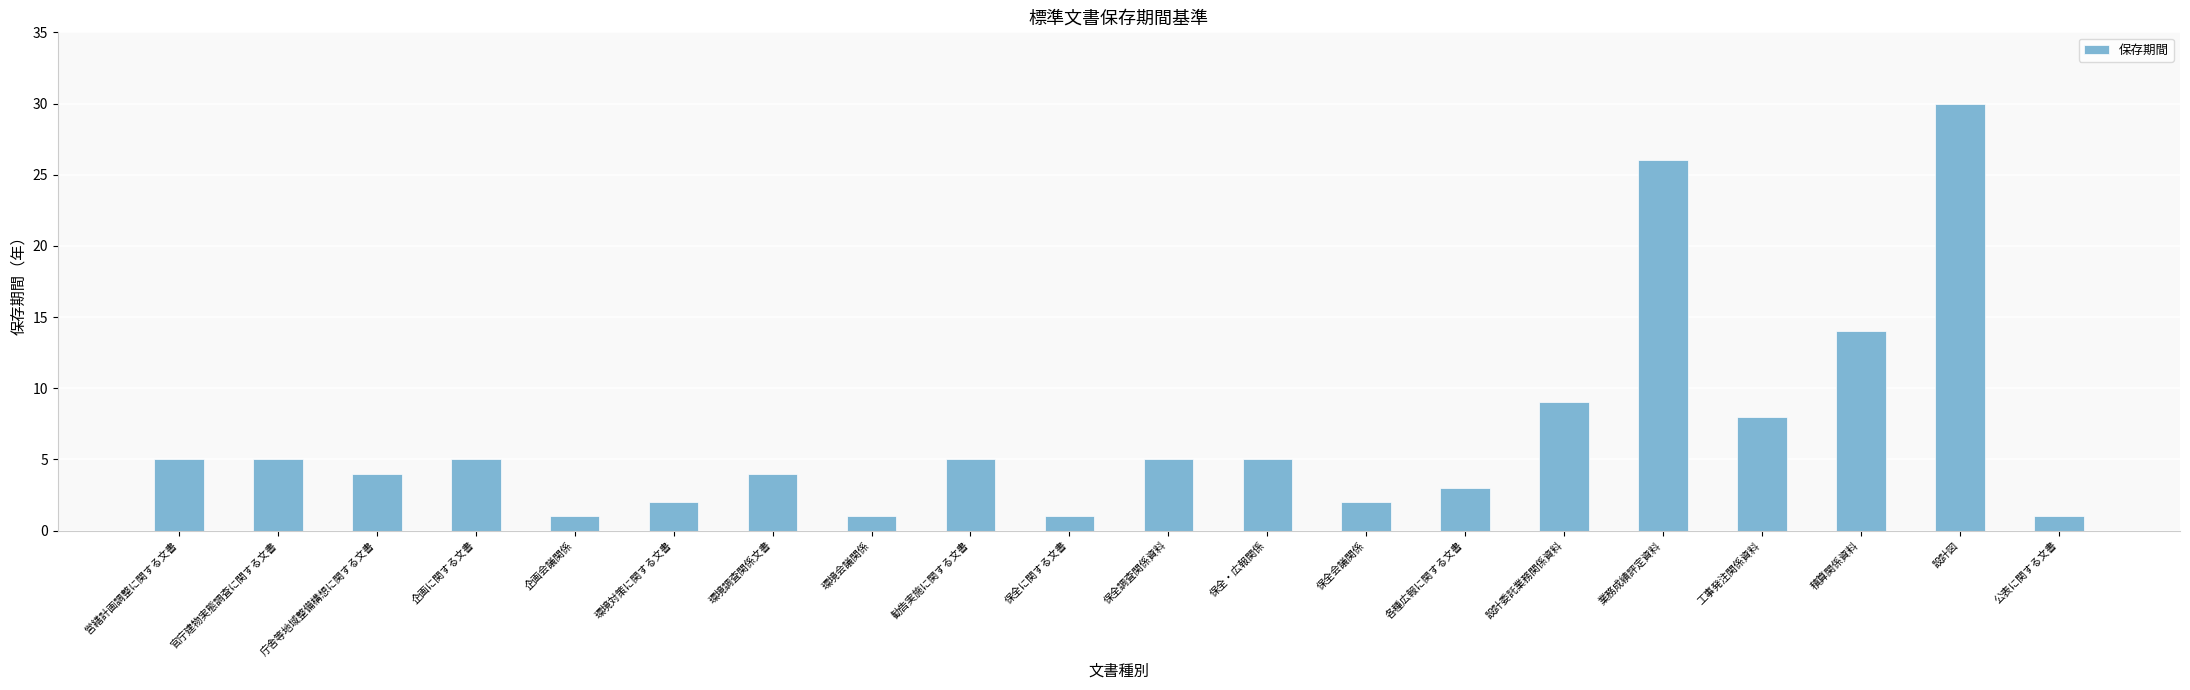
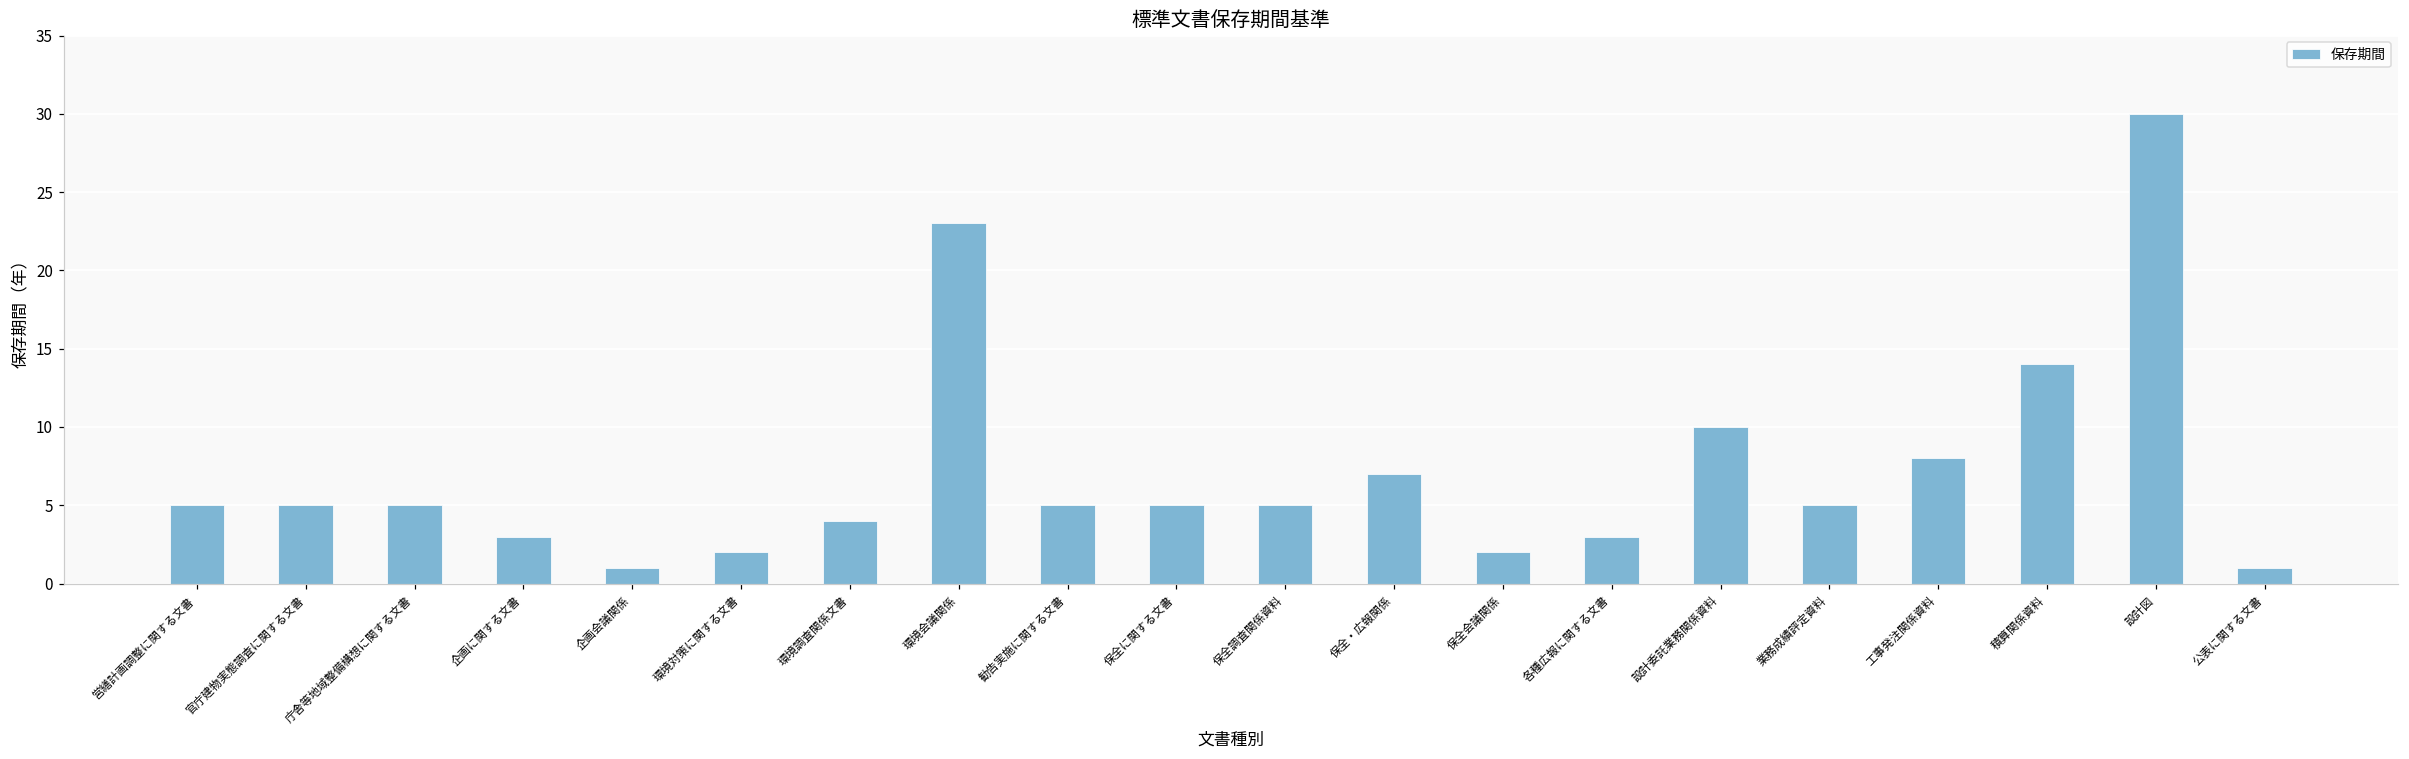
庁舎等地域整備構想に関する文書: 4 -> 5
企画に関する文書: 5 -> 3
環境会議関係: 1 -> 23
保全に関する文書: 1 -> 5
保全・広報関係: 5 -> 7
設計委託業務関係資料: 9 -> 10
業務成績評定資料: 26 -> 5
